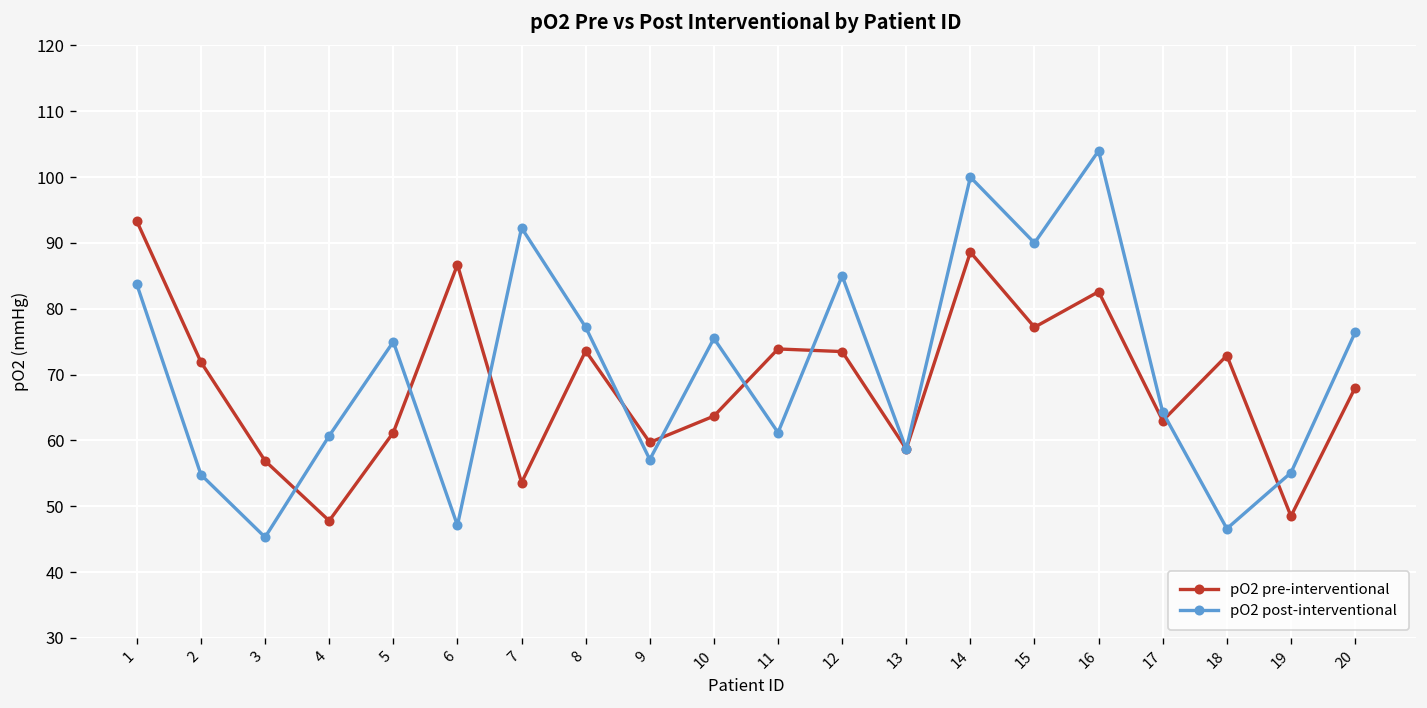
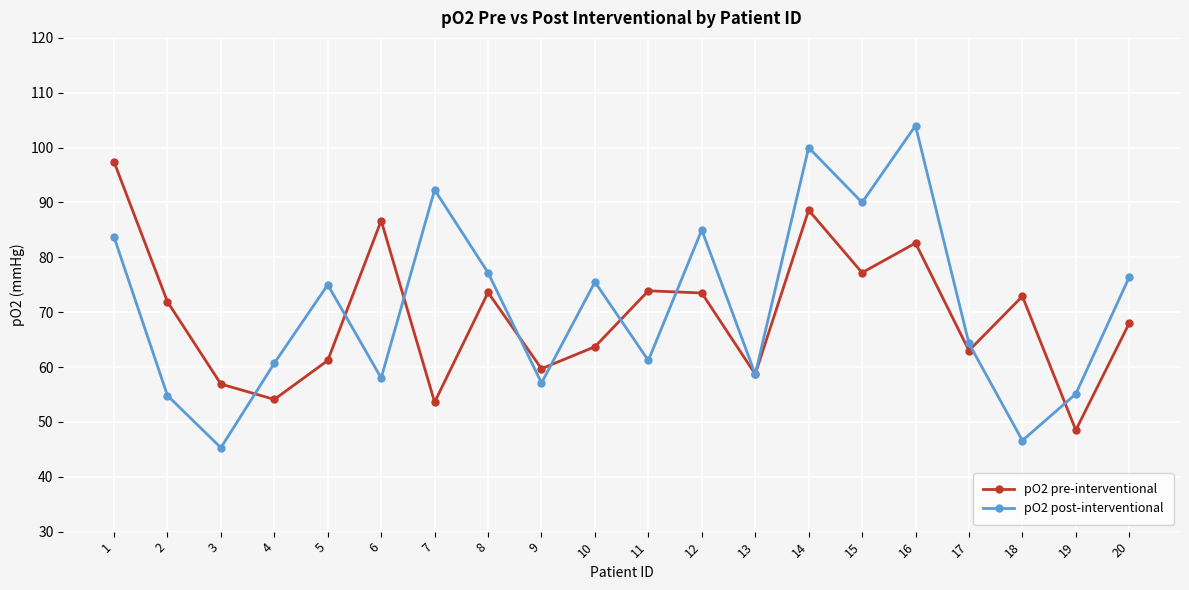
pO2 pre-interventional, 1: 93 -> 97
pO2 pre-interventional, 4: 48 -> 54
pO2 post-interventional, 6: 47 -> 58
